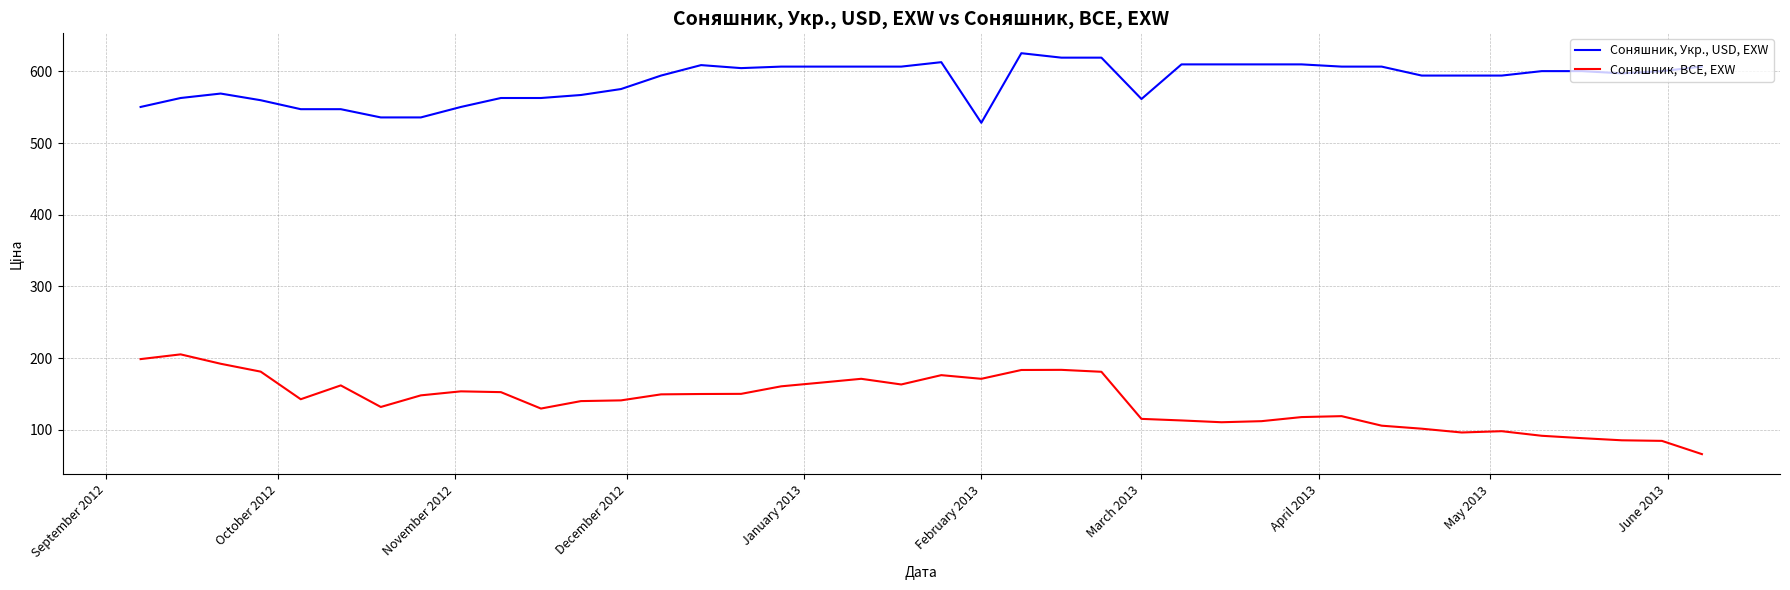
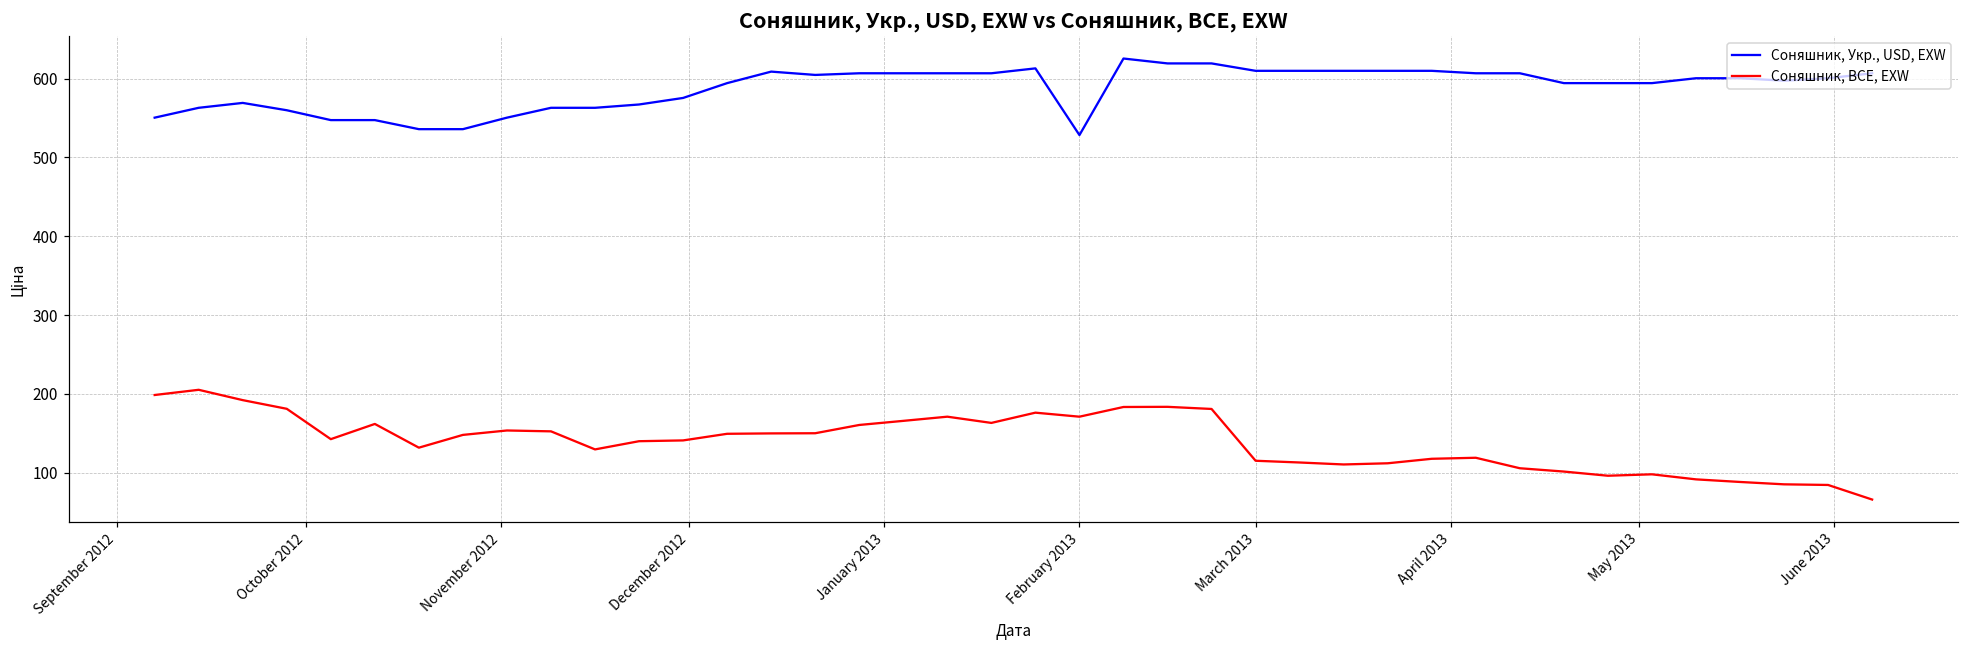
Соняшник, Укр., USD, EXW, March 2013: 560 -> 610
